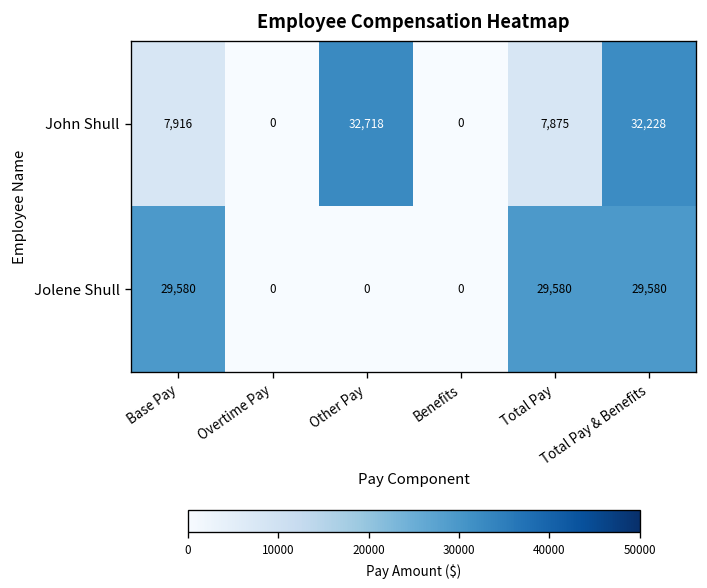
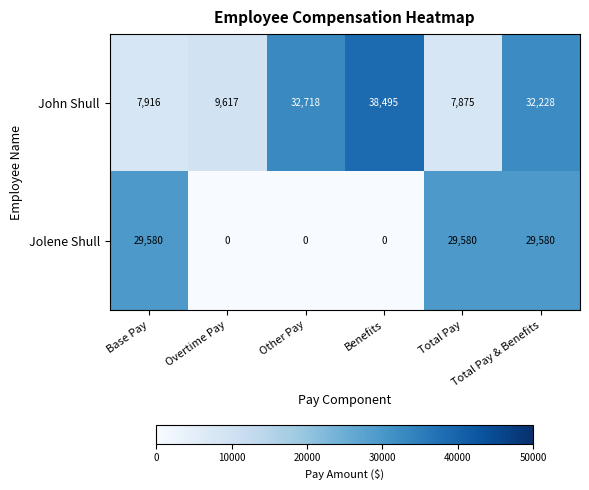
John Shull, Overtime Pay: 0 -> 9,617
John Shull, Benefits: 0 -> 38,495
